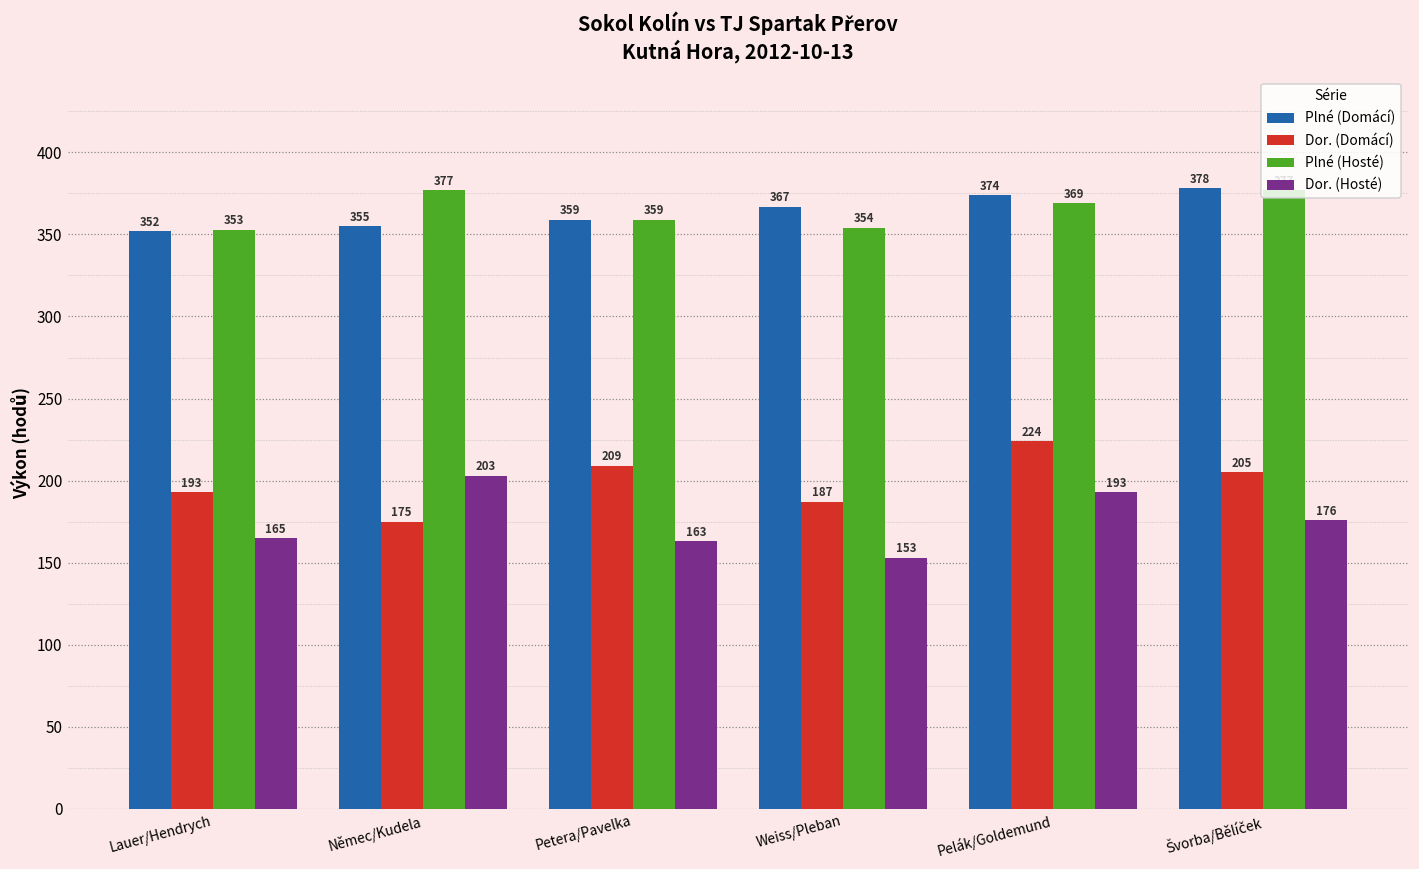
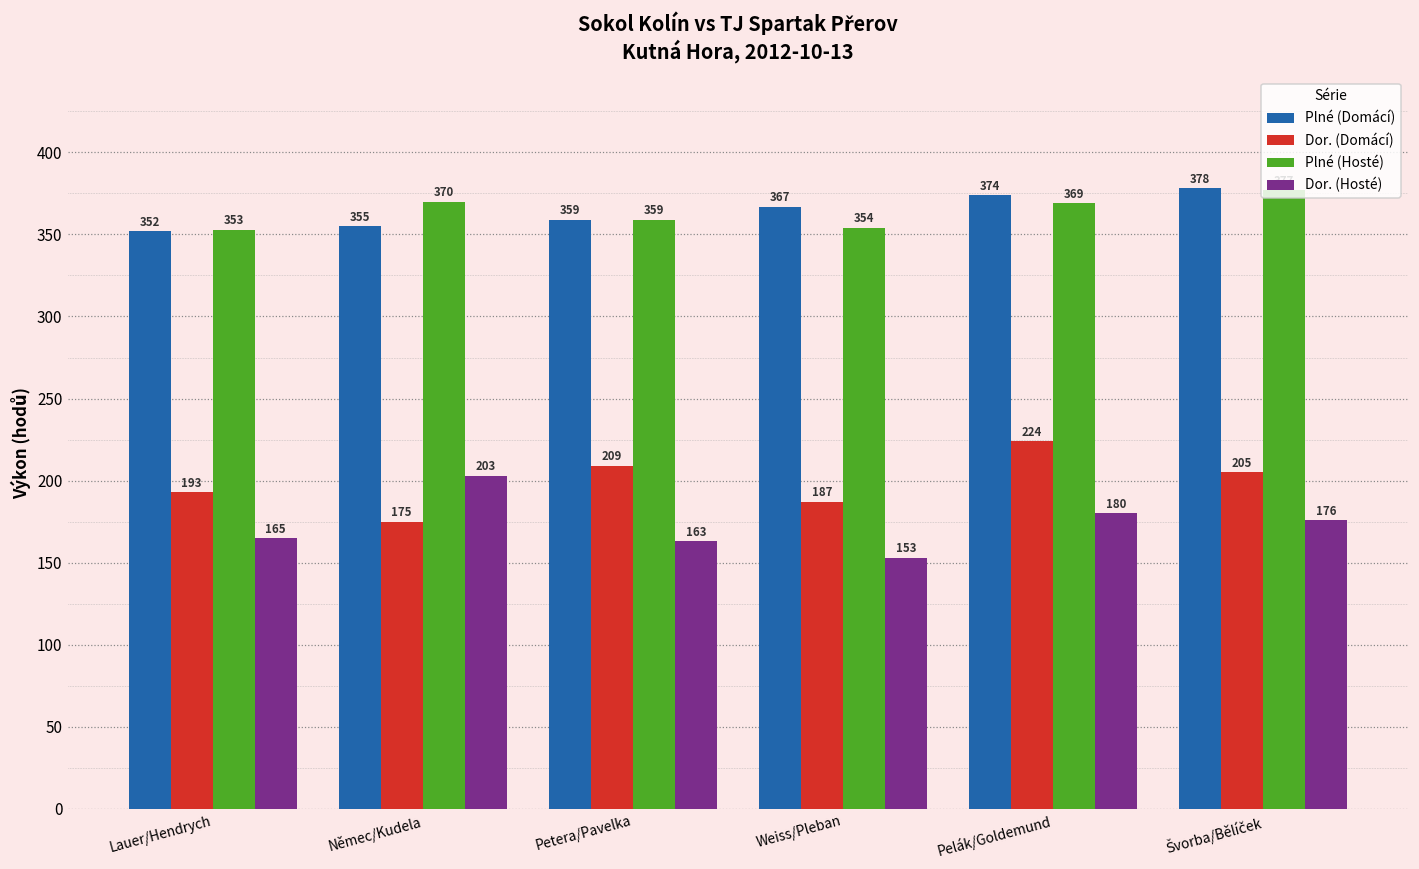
Plné (Hosté), Němec/Kudela: 377 -> 370
Dor. (Hosté), Pelák/Goldemund: 193 -> 180
